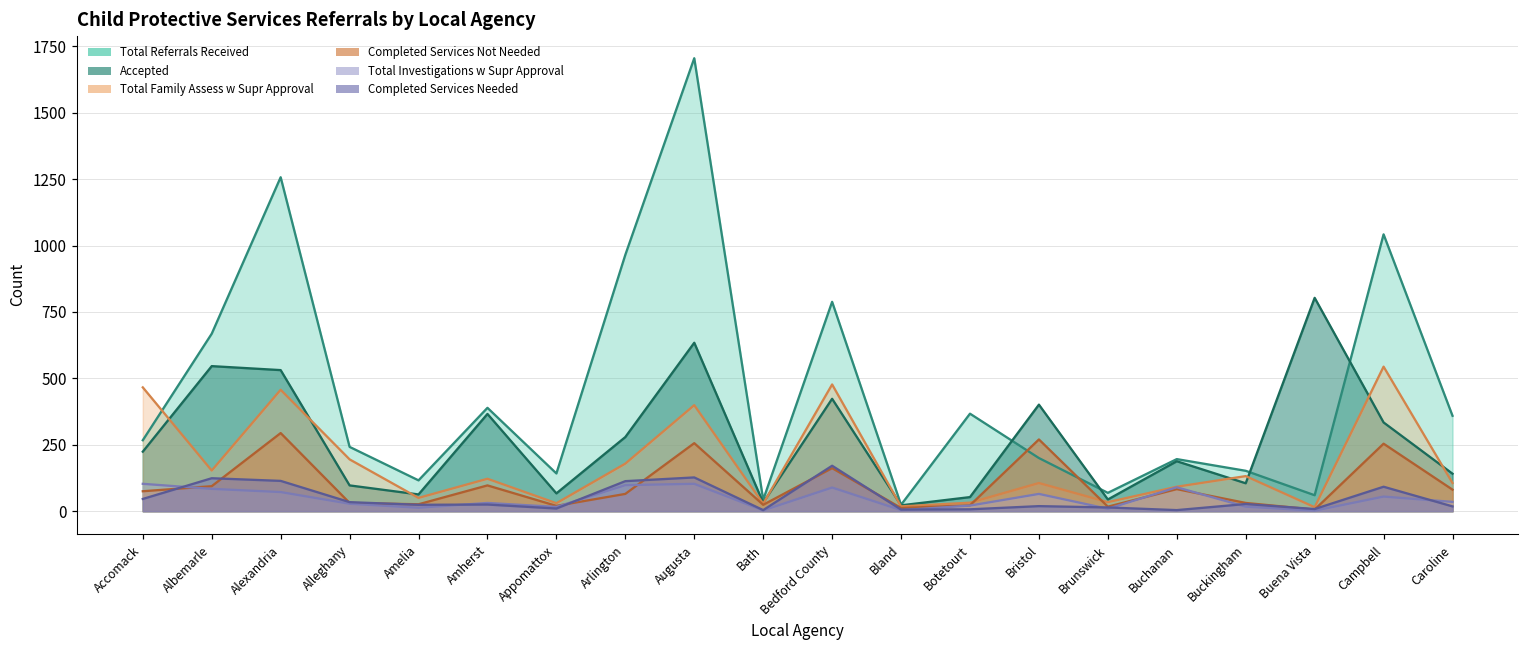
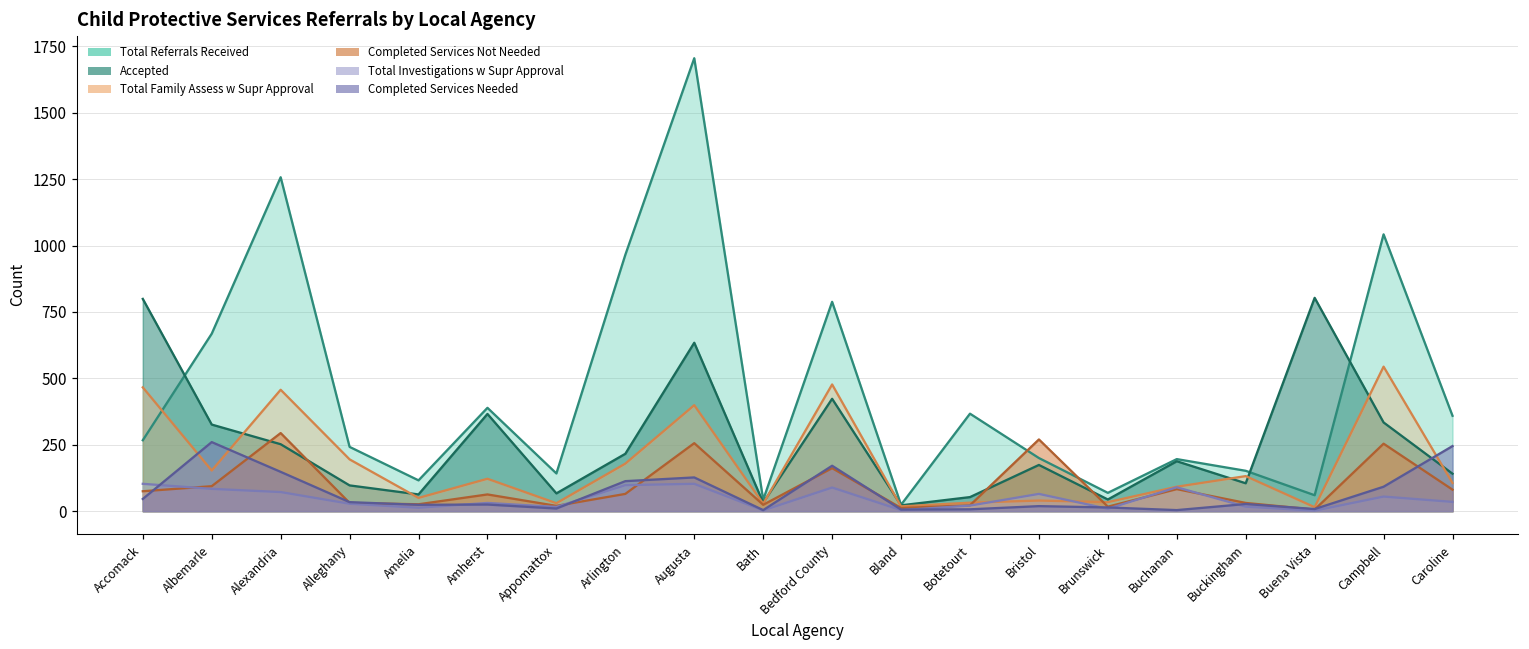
Accepted, Accomack: 220 -> 800
Accepted, Albemarle: 550 -> 330
Completed Services Needed, Albemarle: 120 -> 260
Accepted, Alexandria: 530 -> 250
Completed Services Needed, Alexandria: 110 -> 150
Completed Services Not Needed, Amherst: 100 -> 60
Accepted, Arlington: 280 -> 220
Accepted, Bristol: 400 -> 170
Total Family Assess w Supr Approval, Bristol: 110 -> 40
Completed Services Needed, Caroline: 20 -> 250
